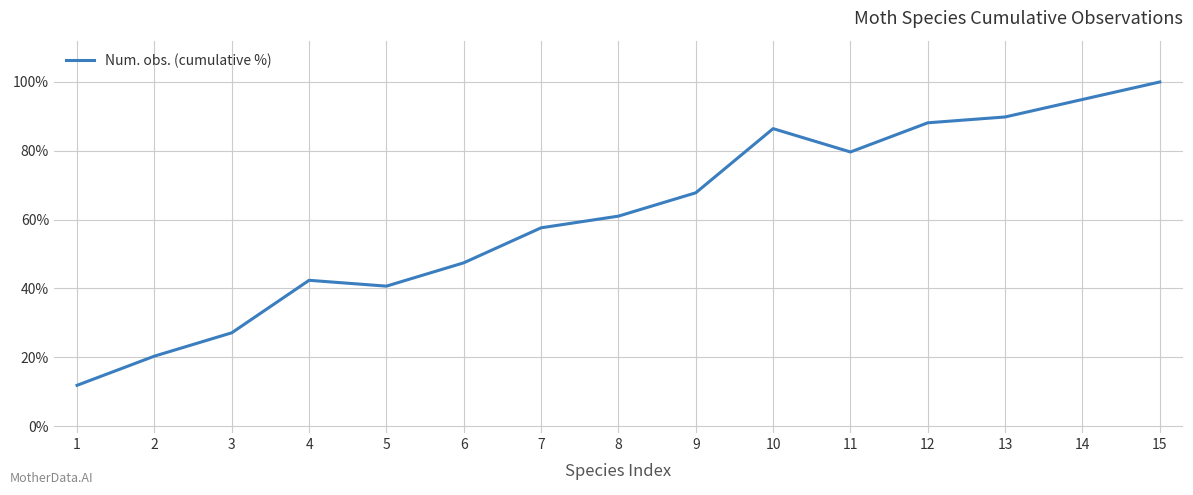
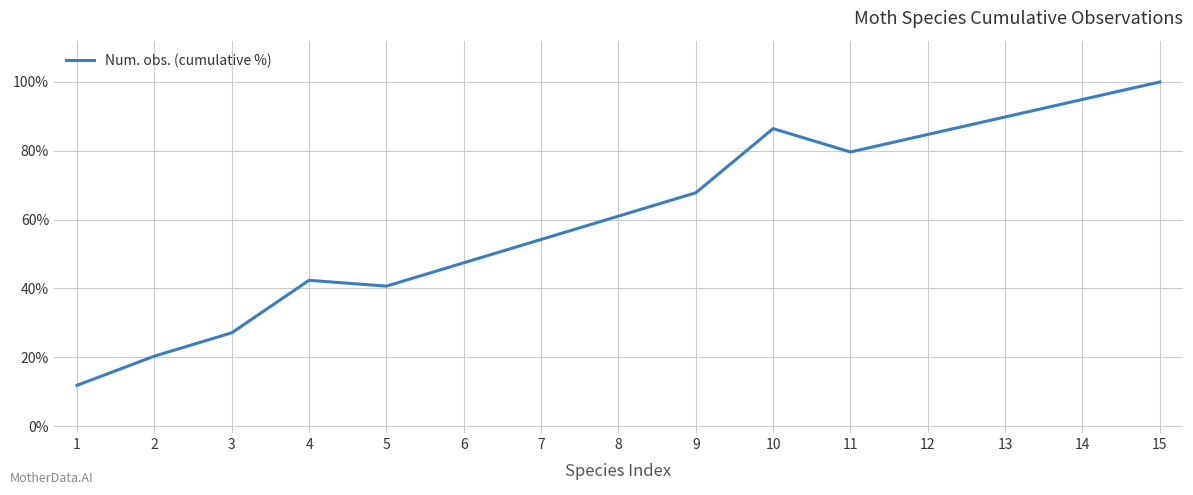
7: 58% -> 54%
12: 88% -> 85%
